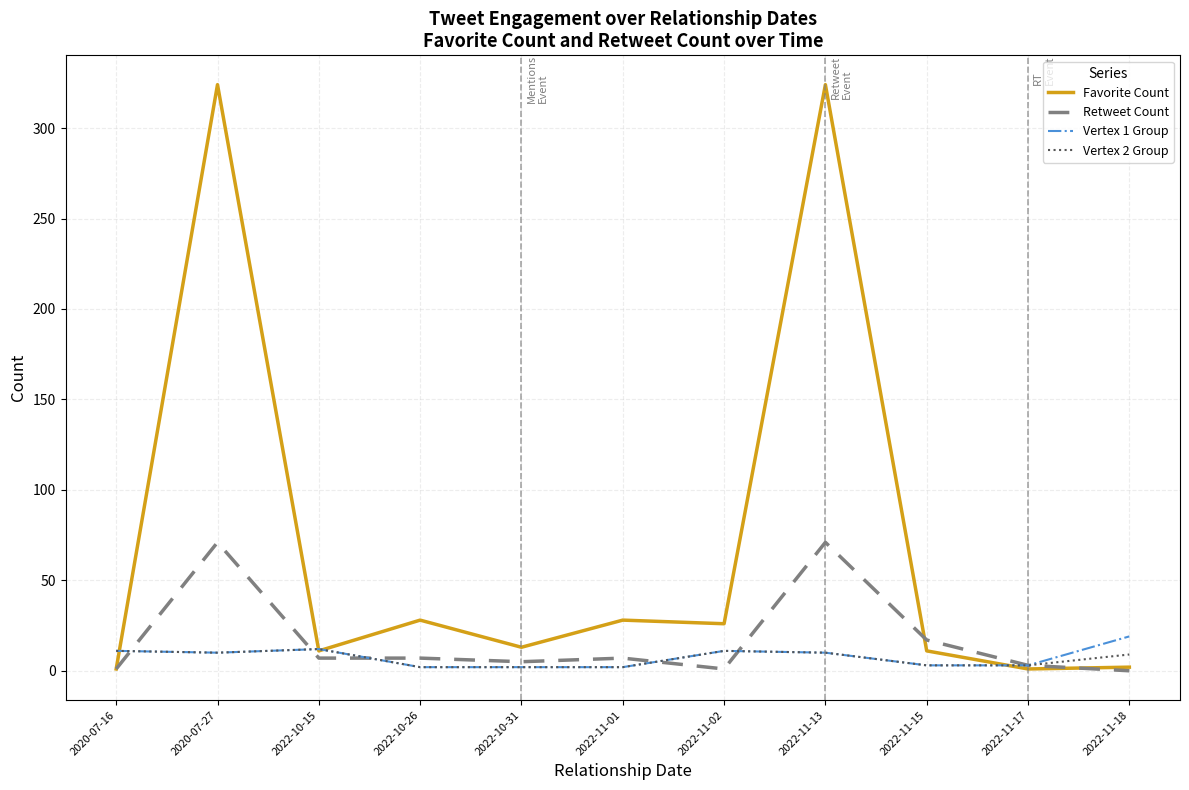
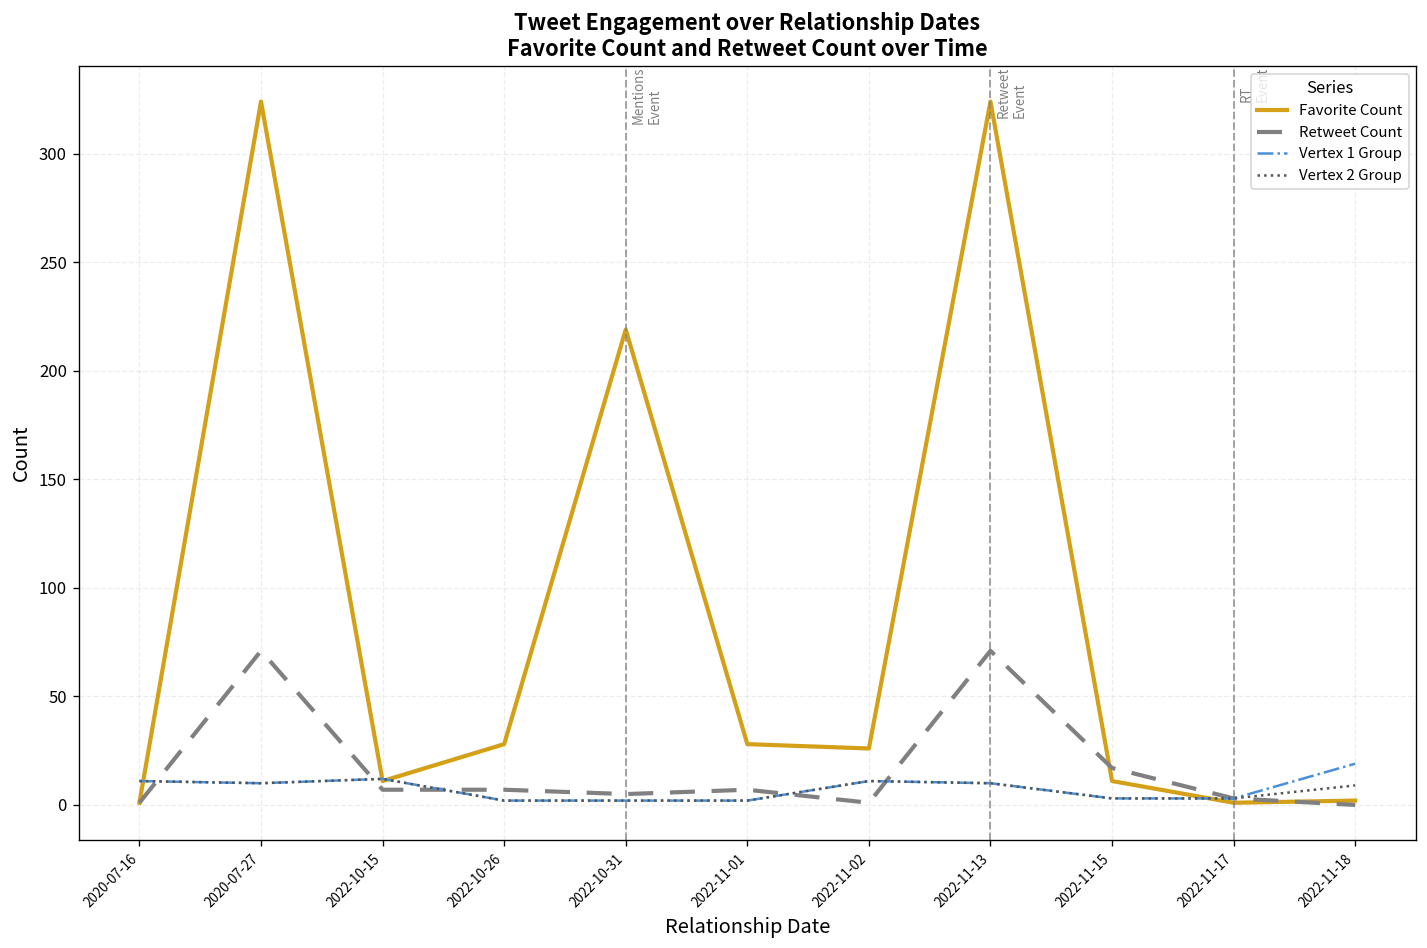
Favorite Count, 2022-10-31: 13 -> 219
